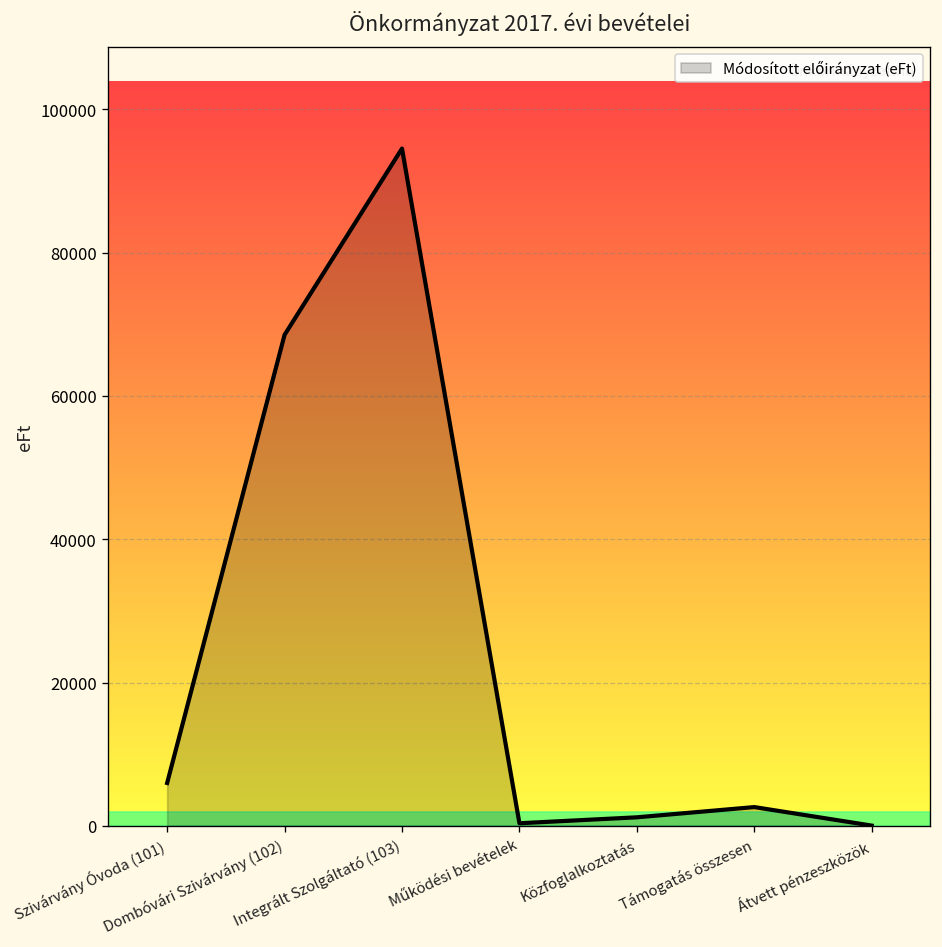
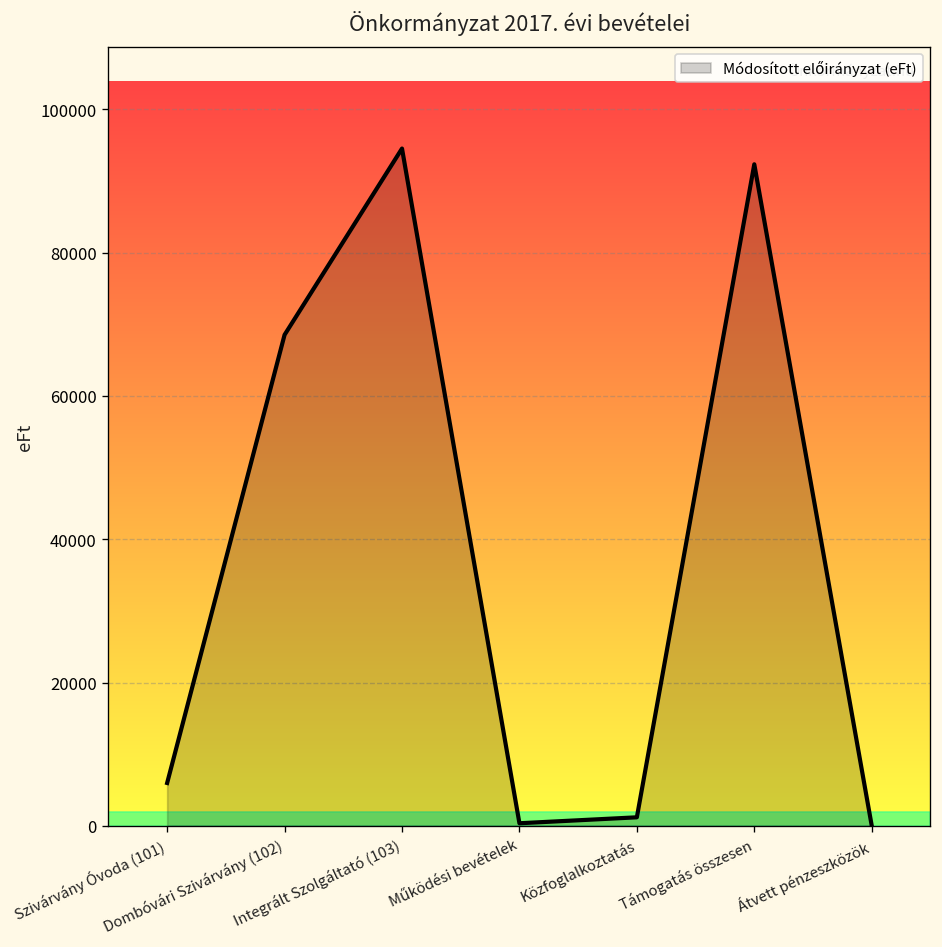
Támogatás összesen: 3000 -> 92000
